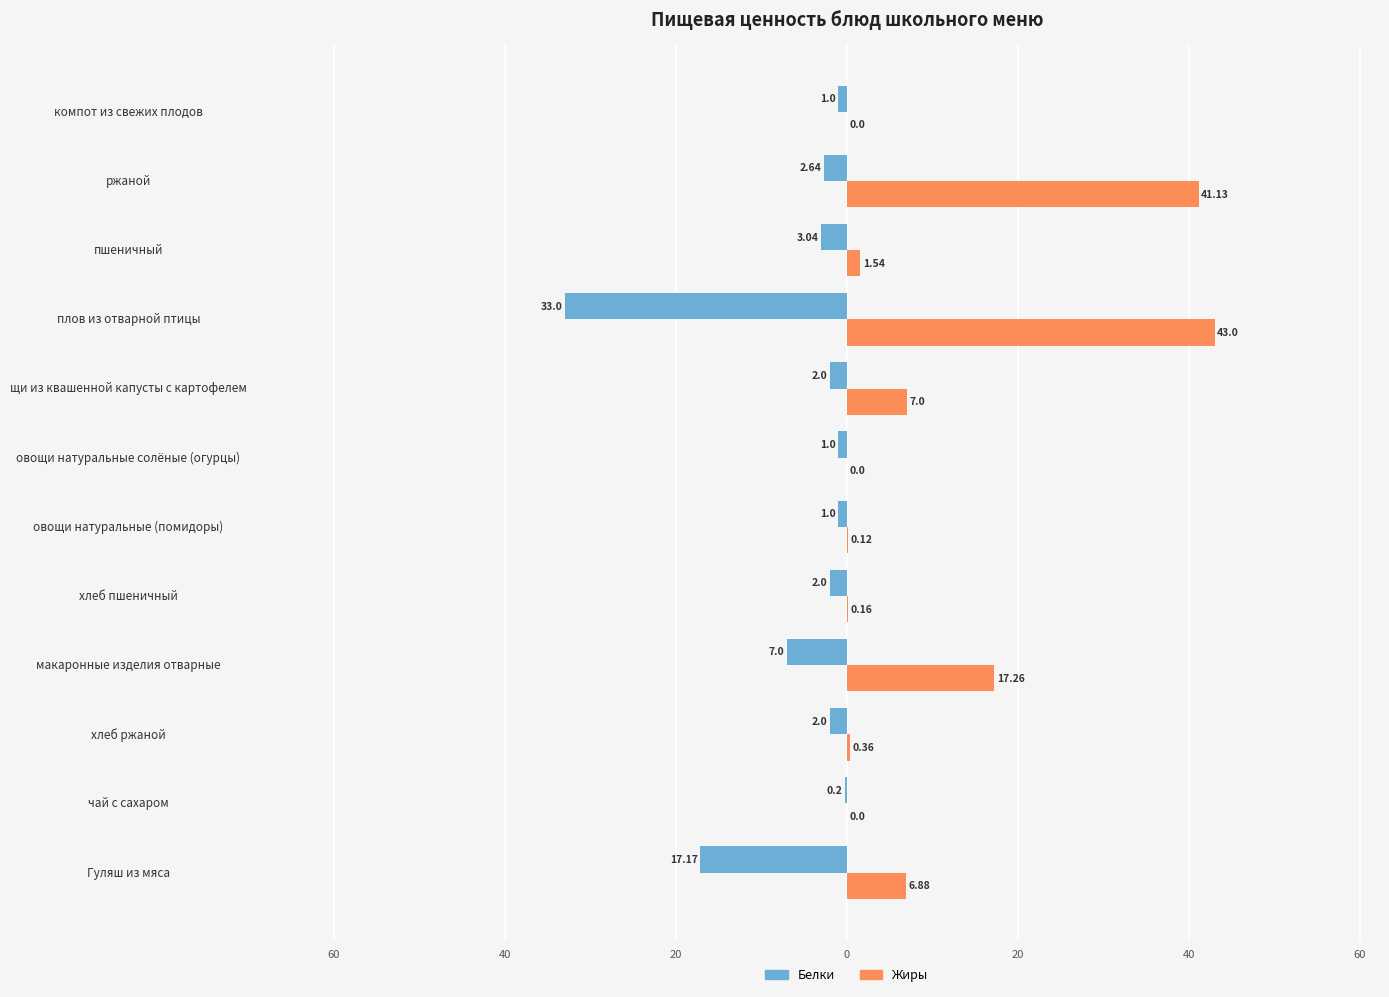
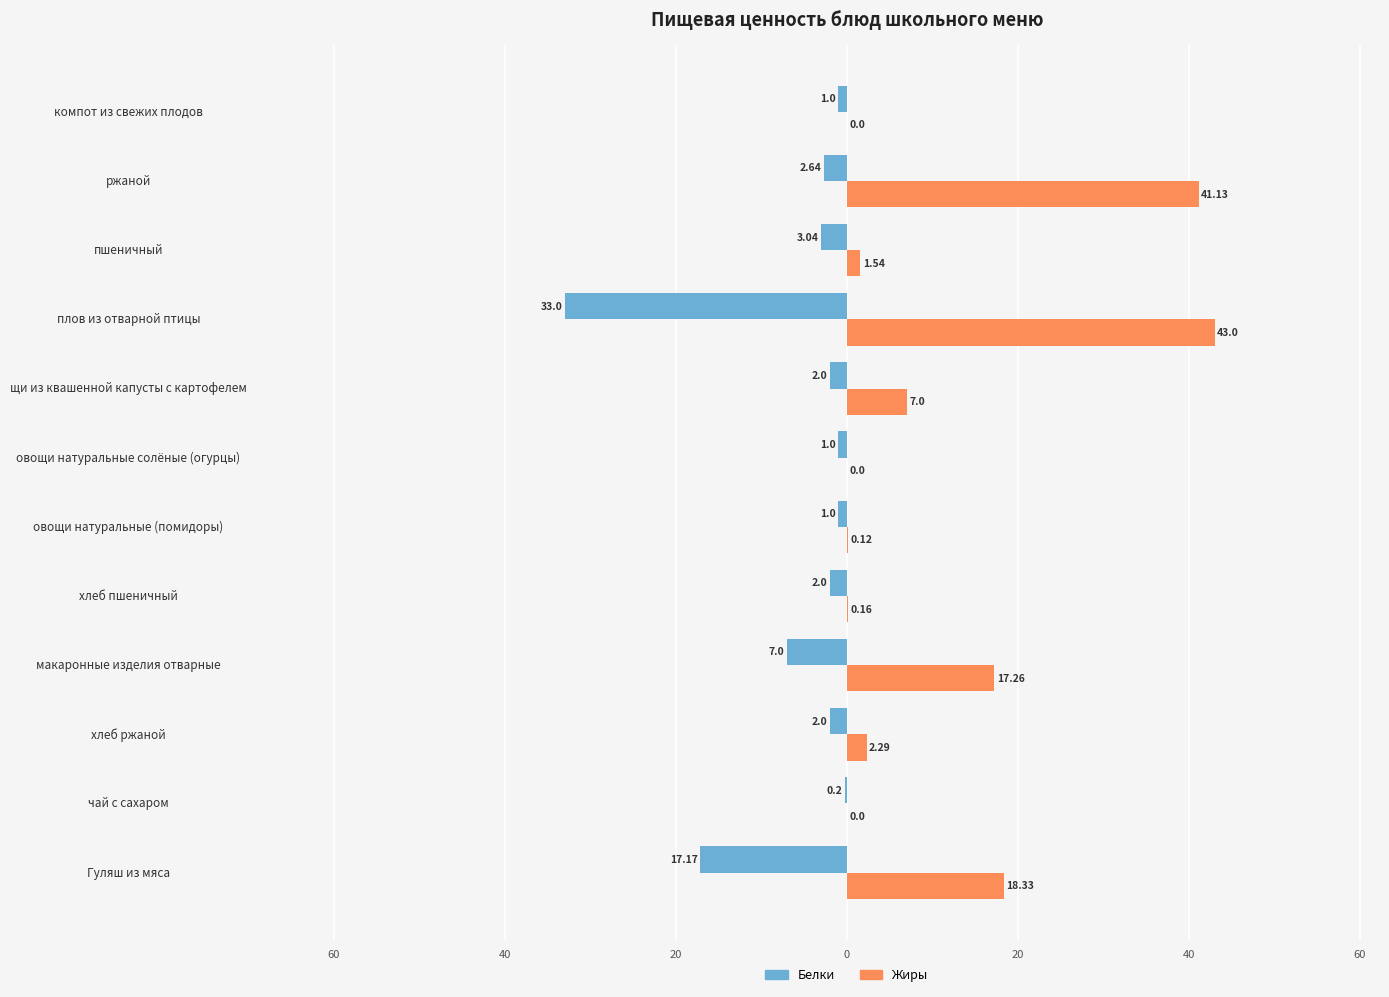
Жиры, хлеб ржаной: 0.36 -> 2.29
Жиры, Гуляш из мяса: 6.88 -> 18.33
